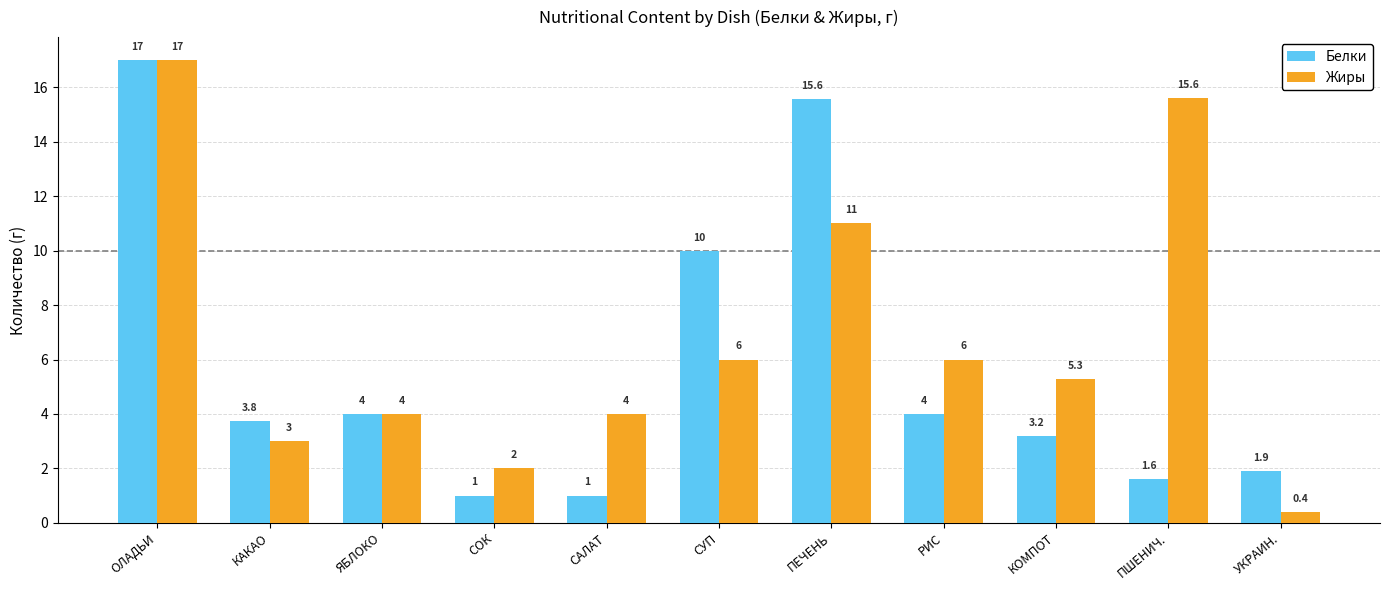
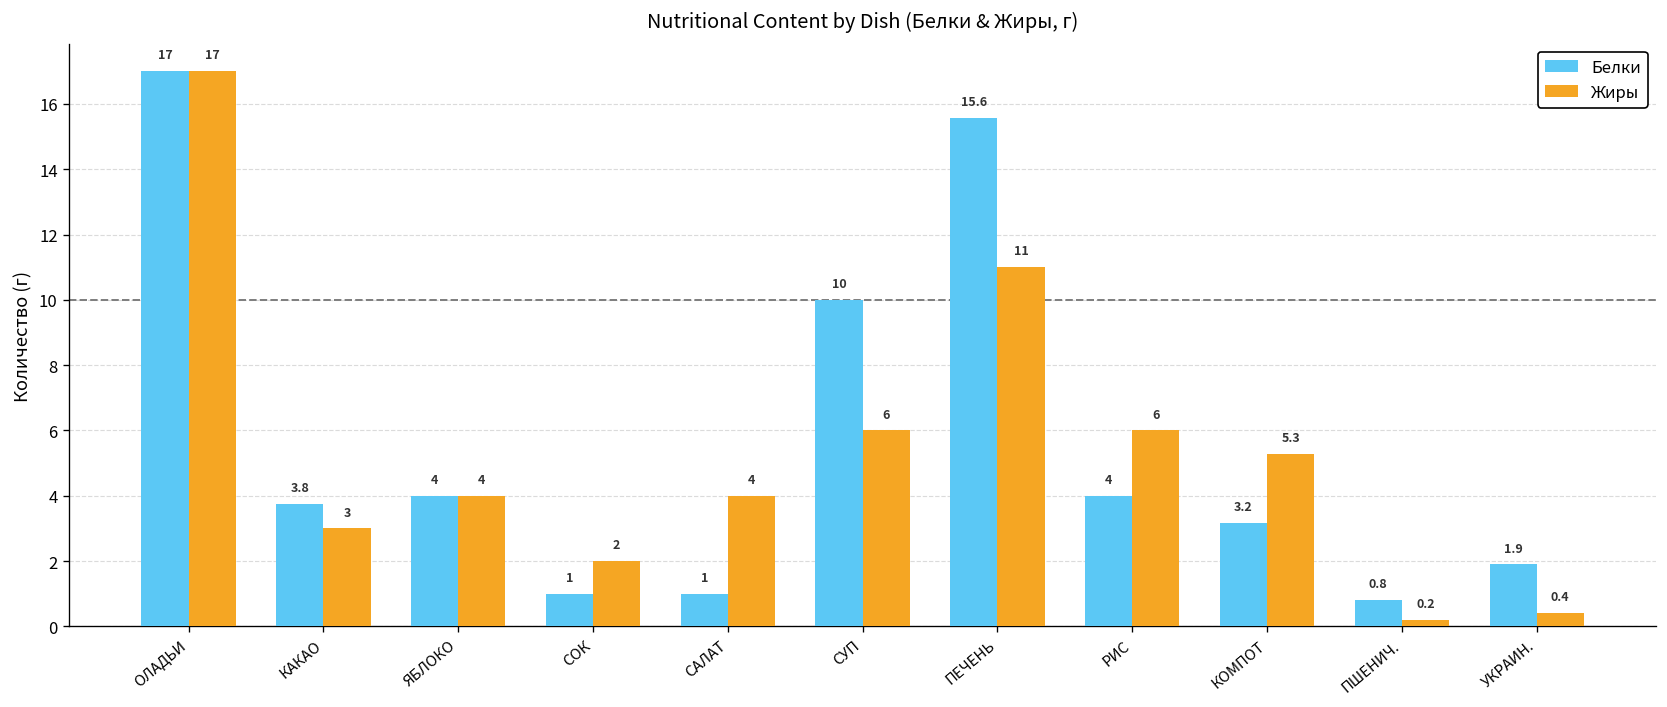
Белки, ПШЕНИЧ.: 1.6 -> 0.8
Жиры, ПШЕНИЧ.: 15.6 -> 0.2
